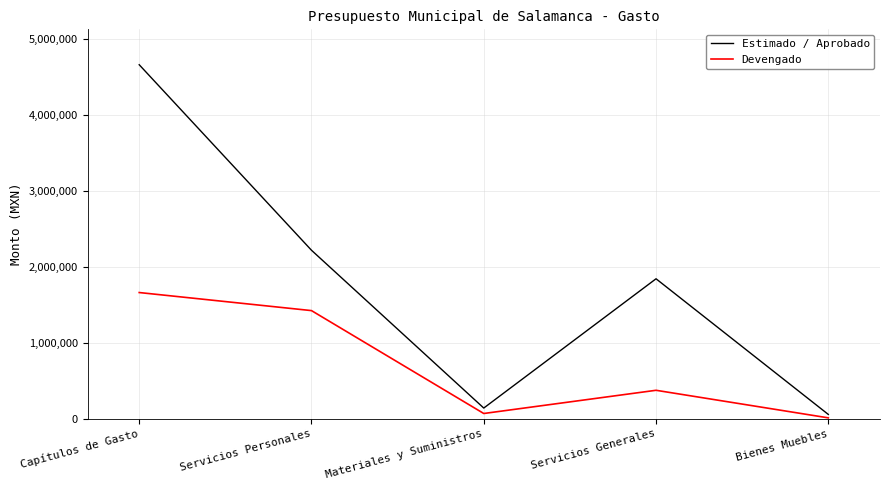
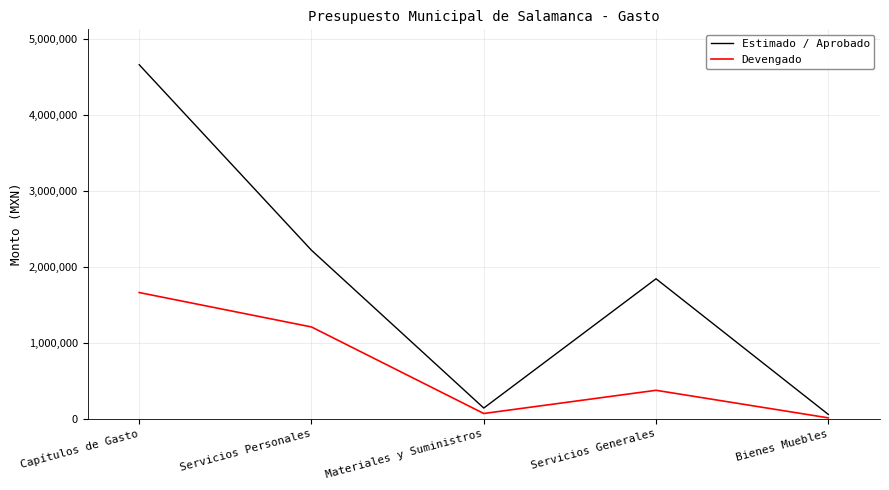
Devengado, Servicios Personales: 1,400,000 -> 1,200,000
